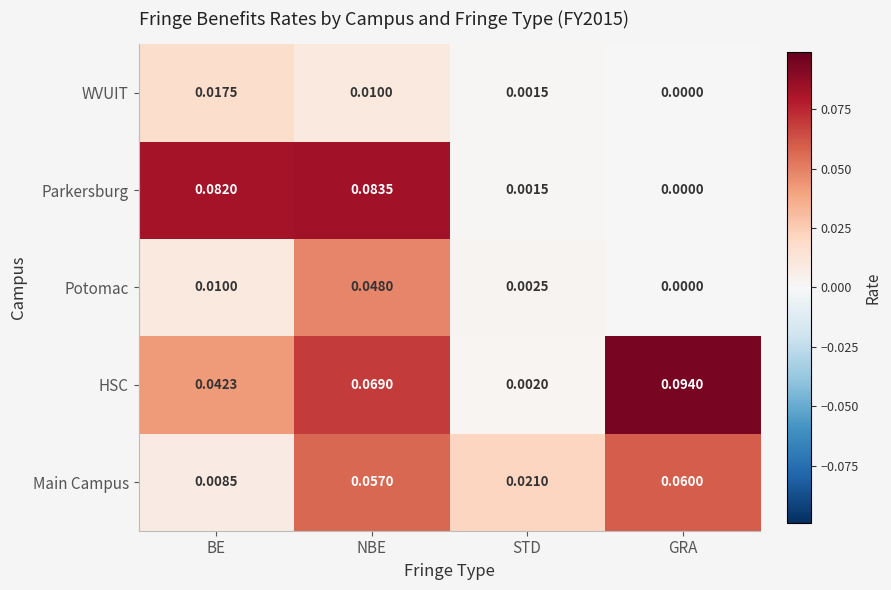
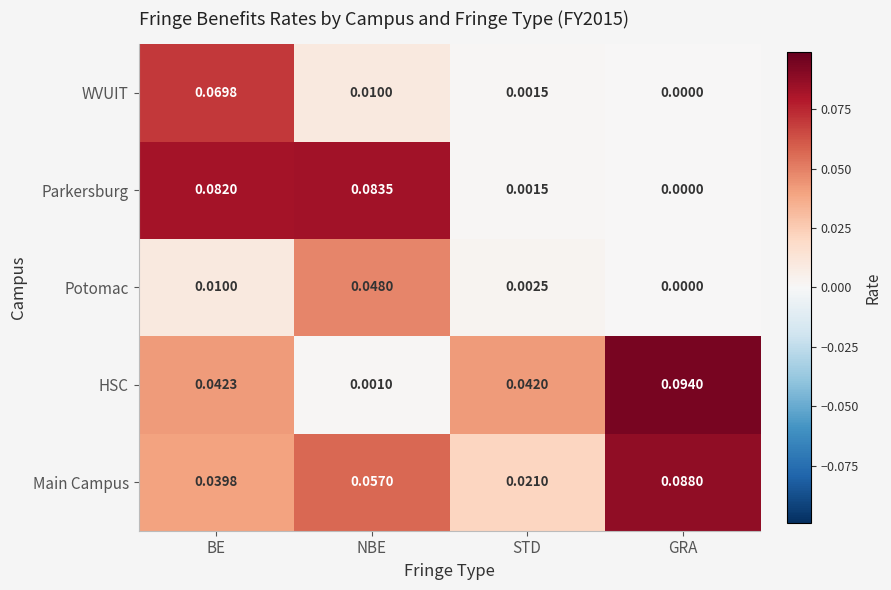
WVUIT, BE: 0.0175 -> 0.0698
HSC, NBE: 0.0690 -> 0.0010
HSC, STD: 0.0020 -> 0.0420
Main Campus, BE: 0.0085 -> 0.0398
Main Campus, GRA: 0.0600 -> 0.0880
